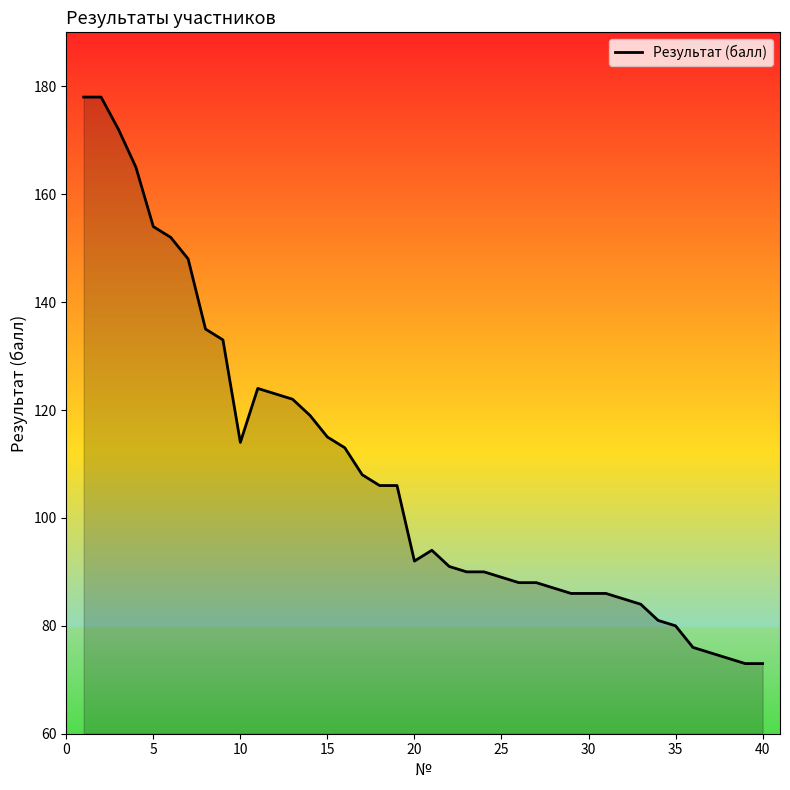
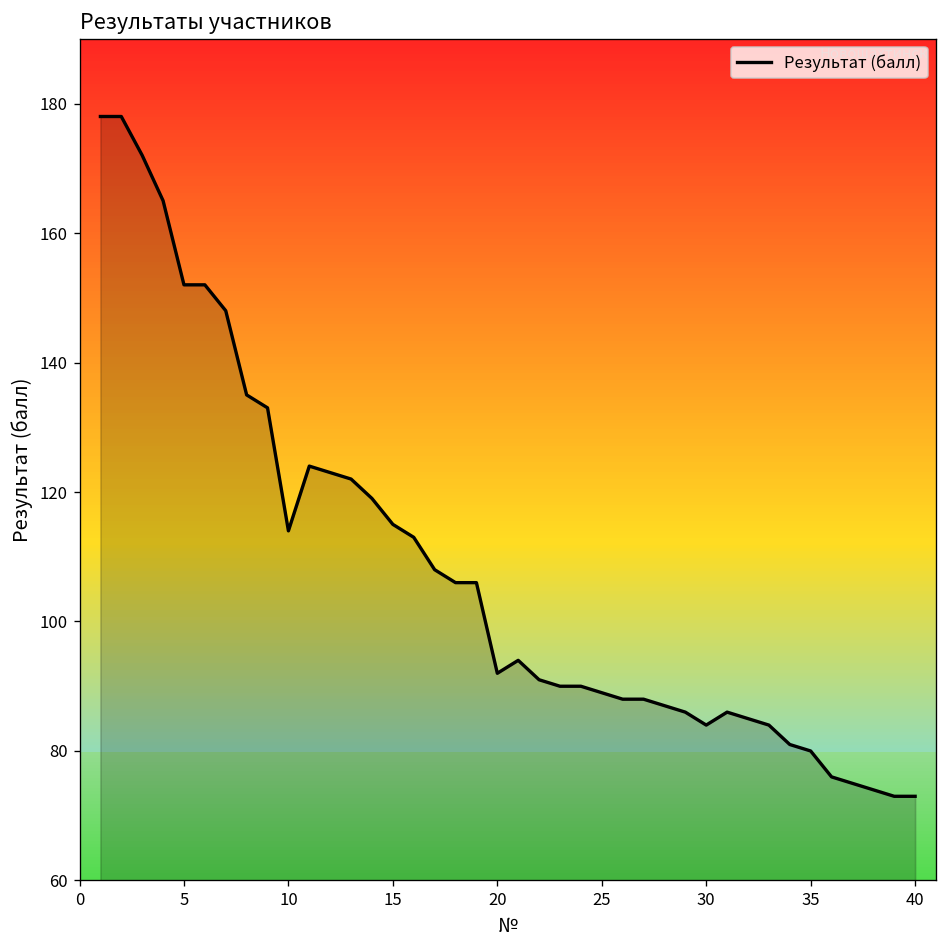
5: 154 -> 152
30: 86 -> 84
